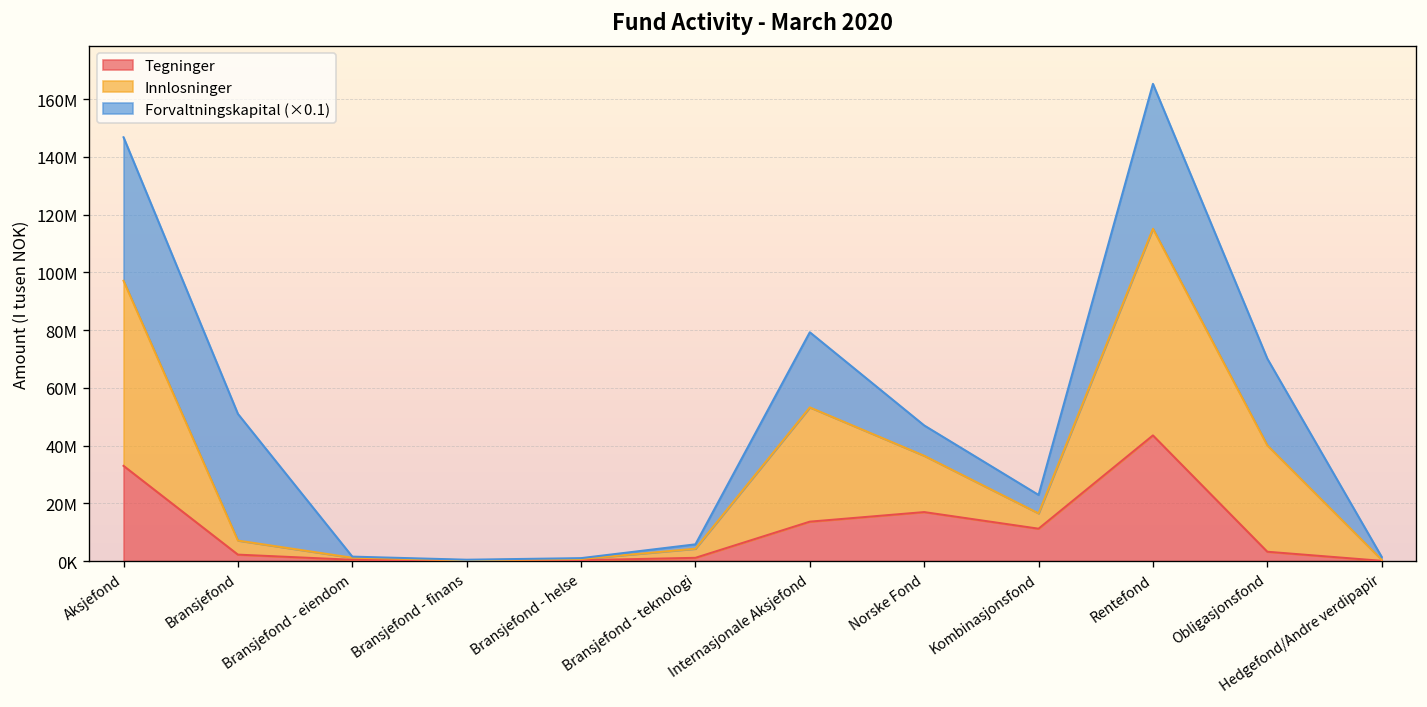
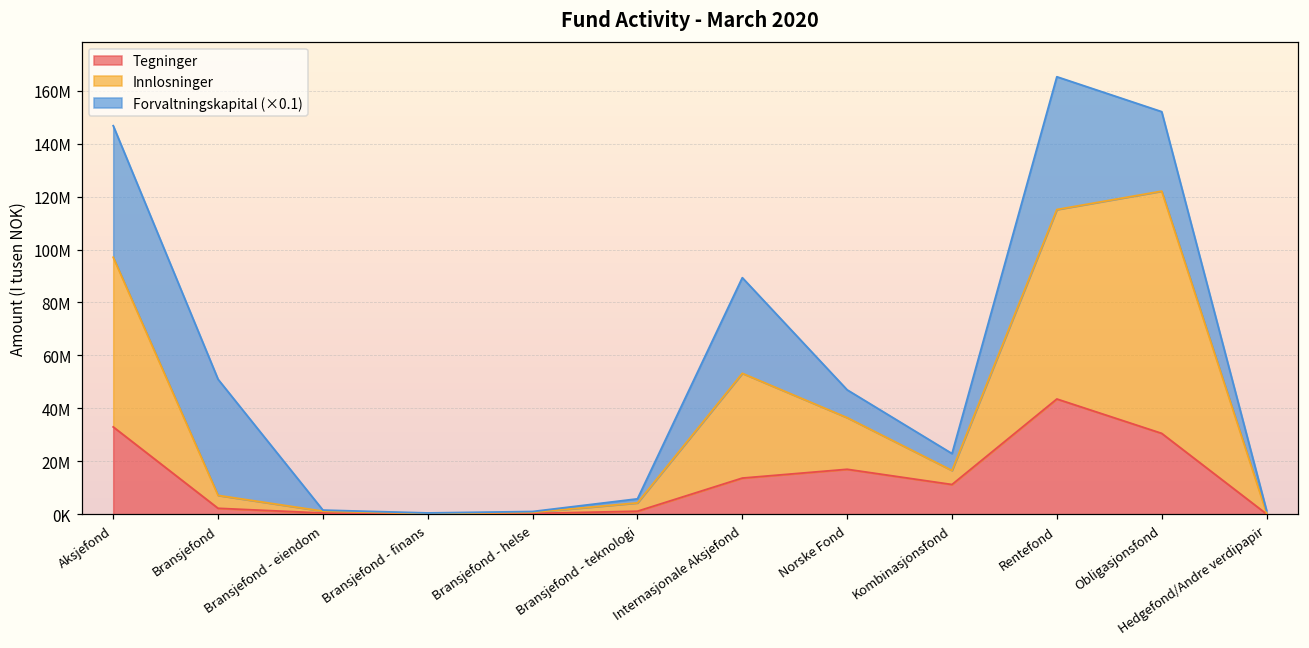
Forvaltningskapital (×0.1), Internasjonale Aksjefond: 26000000 -> 36000000
Tegninger, Obligasjonsfond: 3000000 -> 31000000
Innlosninger, Obligasjonsfond: 37000000 -> 91000000
